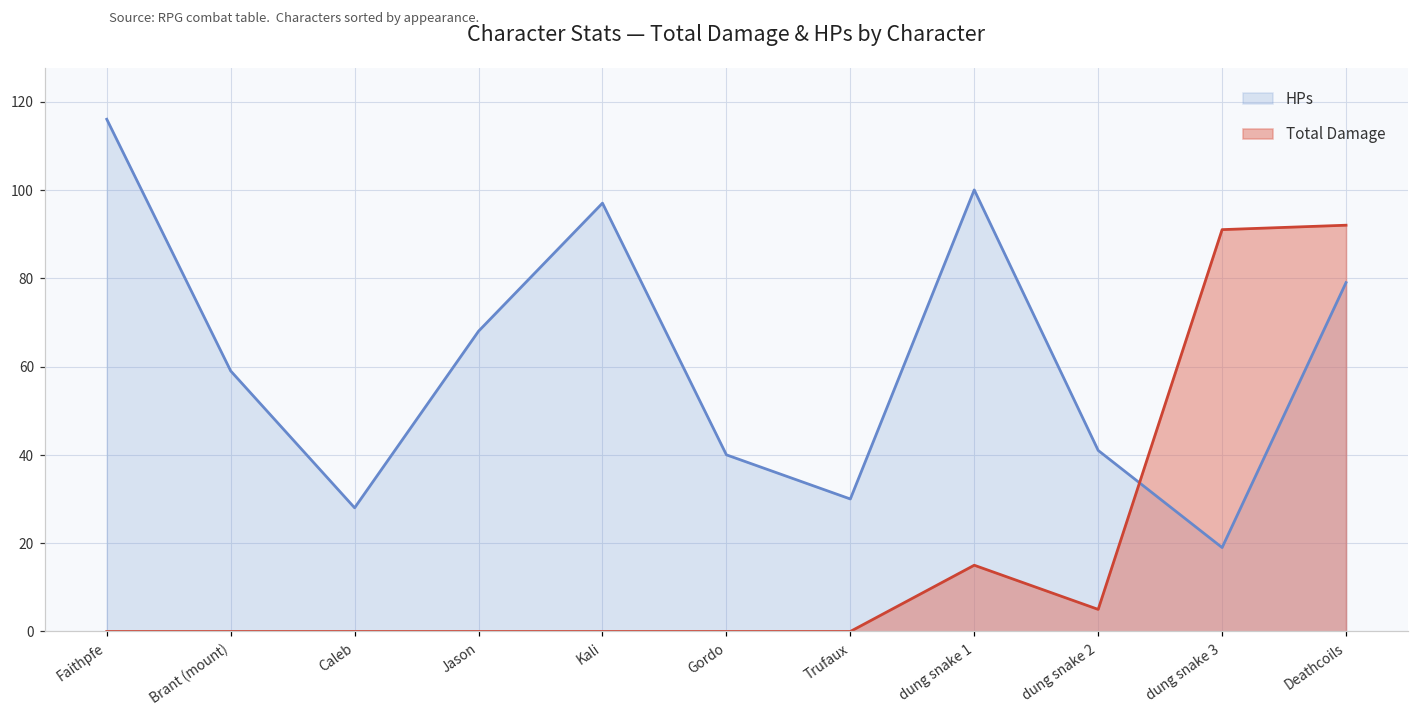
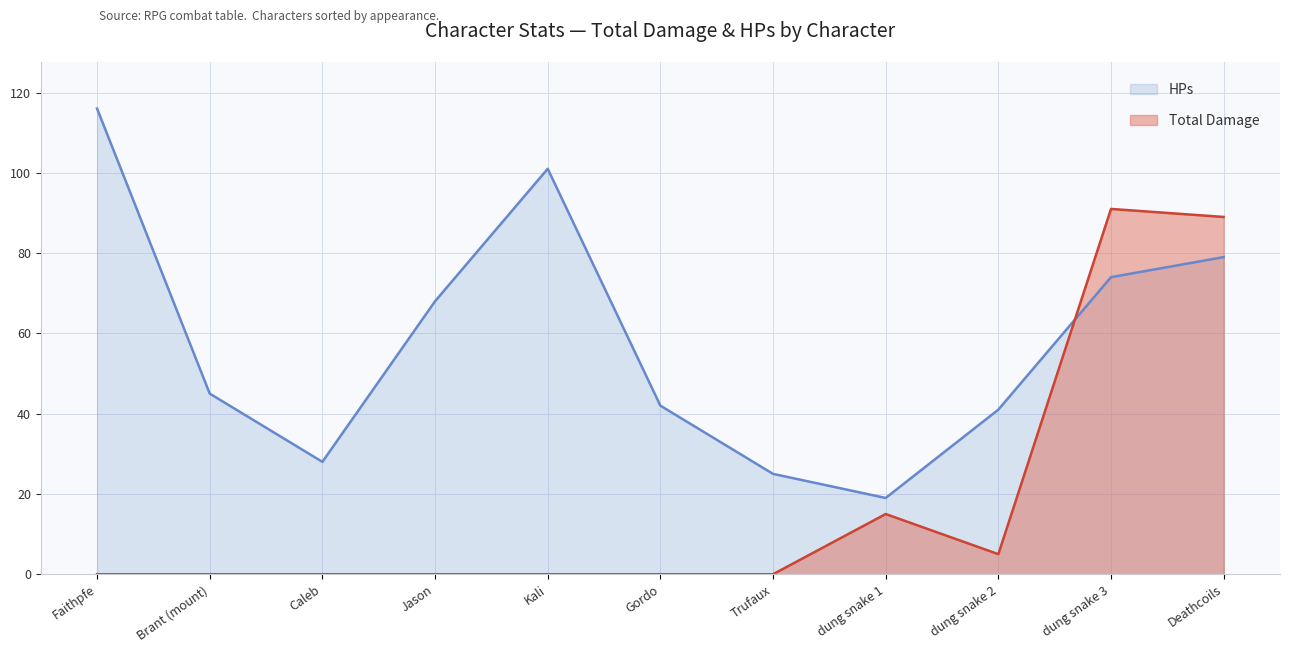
HPs, Brant (mount): 59 -> 45
HPs, Kali: 97 -> 101
HPs, Gordo: 40 -> 42
HPs, Trufaux: 30 -> 25
HPs, dung snake 1: 100 -> 19
HPs, dung snake 3: 19 -> 74
Total Damage, Deathcoils: 92 -> 89
